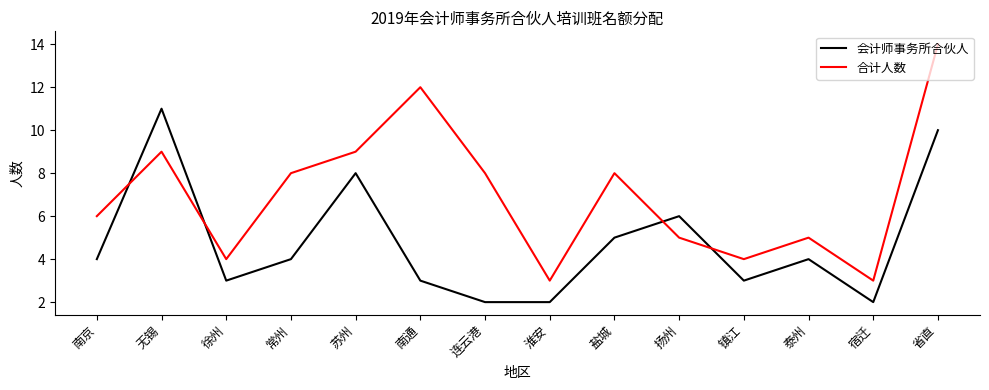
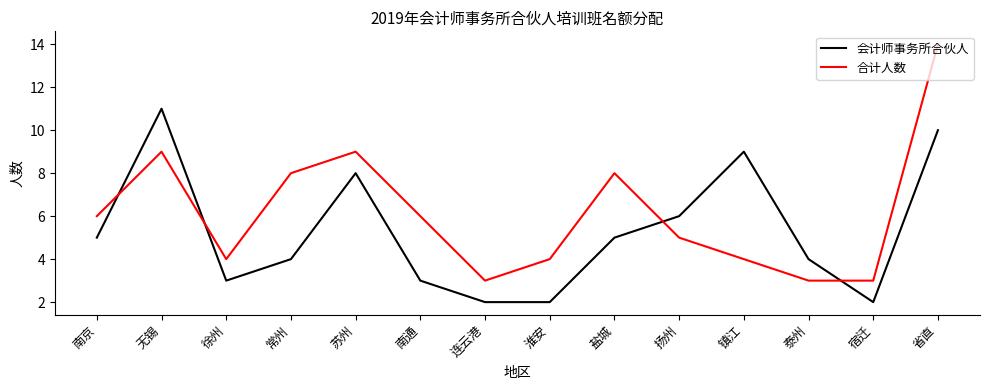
会计师事务所合伙人, 南京: 4 -> 5
合计人数, 南通: 12 -> 6
合计人数, 连云港: 8 -> 3
合计人数, 淮安: 3 -> 4
会计师事务所合伙人, 镇江: 3 -> 9
合计人数, 泰州: 5 -> 3
